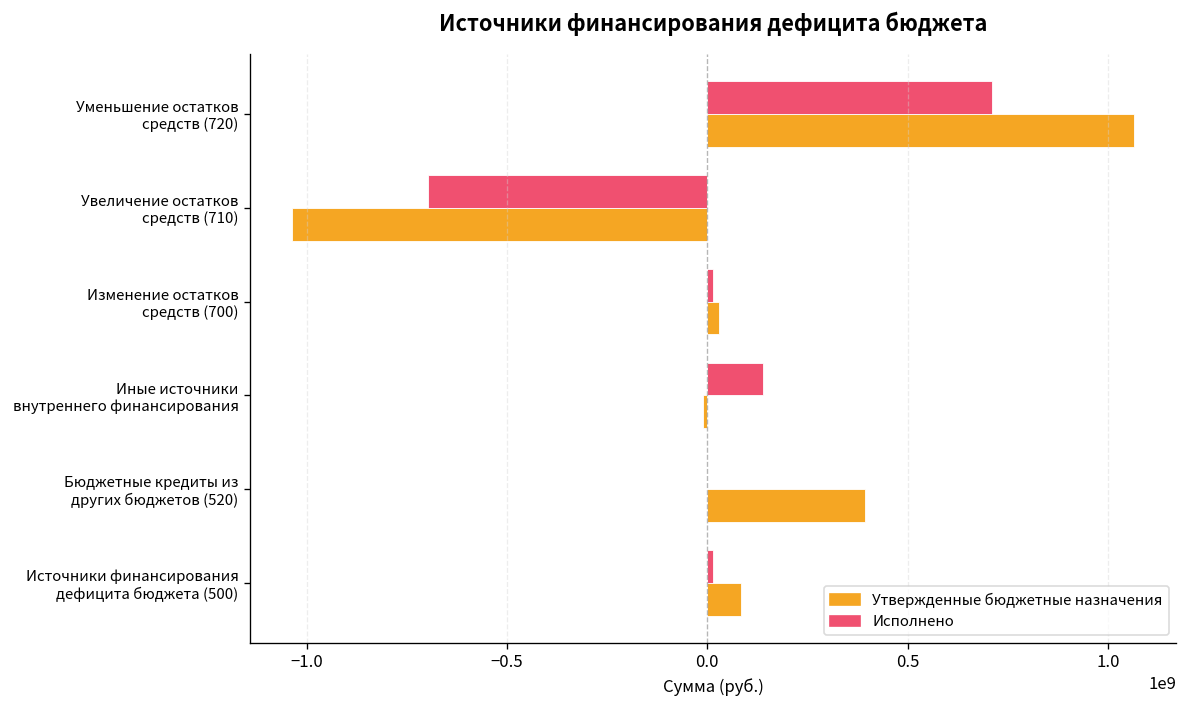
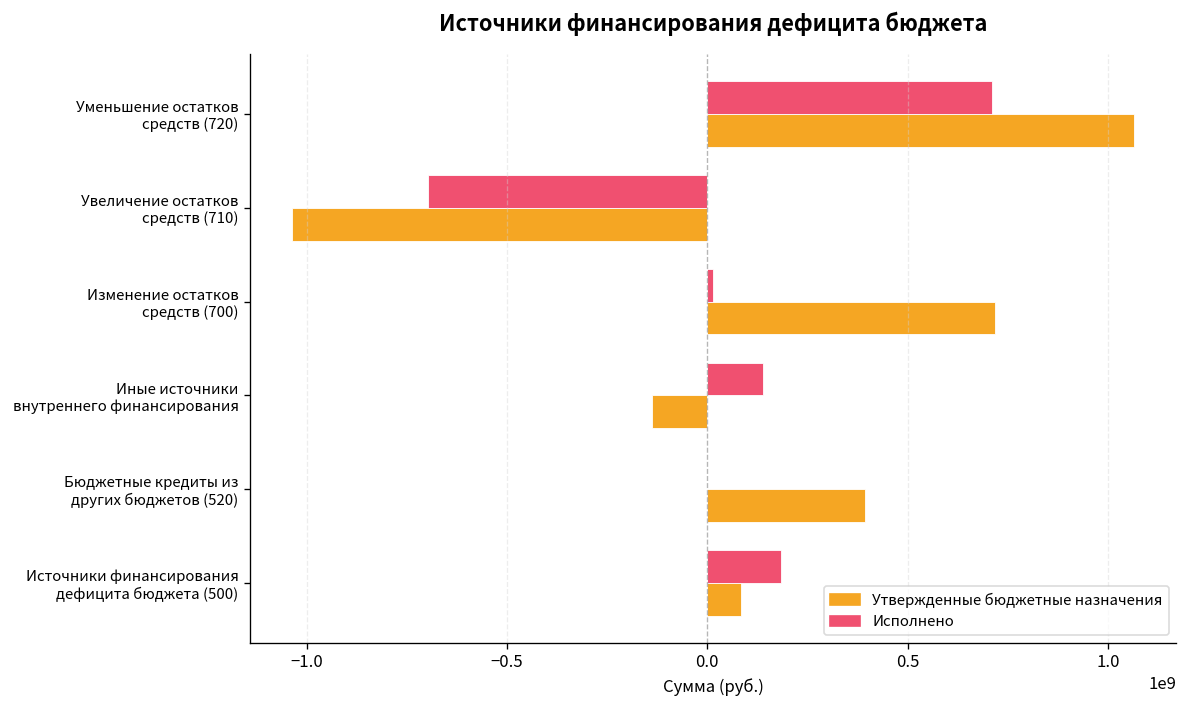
Утвержденные бюджетные назначения, Изменение остатков средств (700): 30000000 -> 720000000
Утвержденные бюджетные назначения, Иные источники внутреннего финансирования: -10000000 -> -140000000
Исполнено, Источники финансирования дефицита бюджета (500): 10000000 -> 180000000
